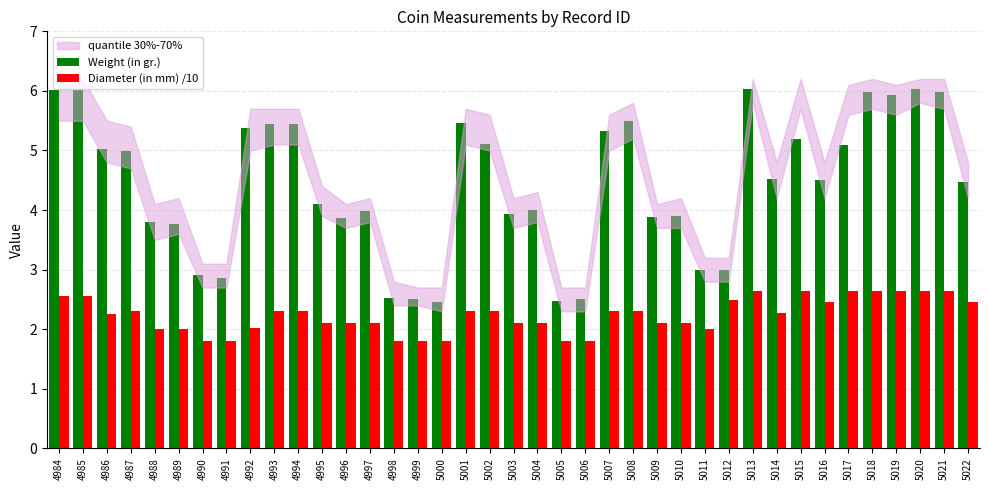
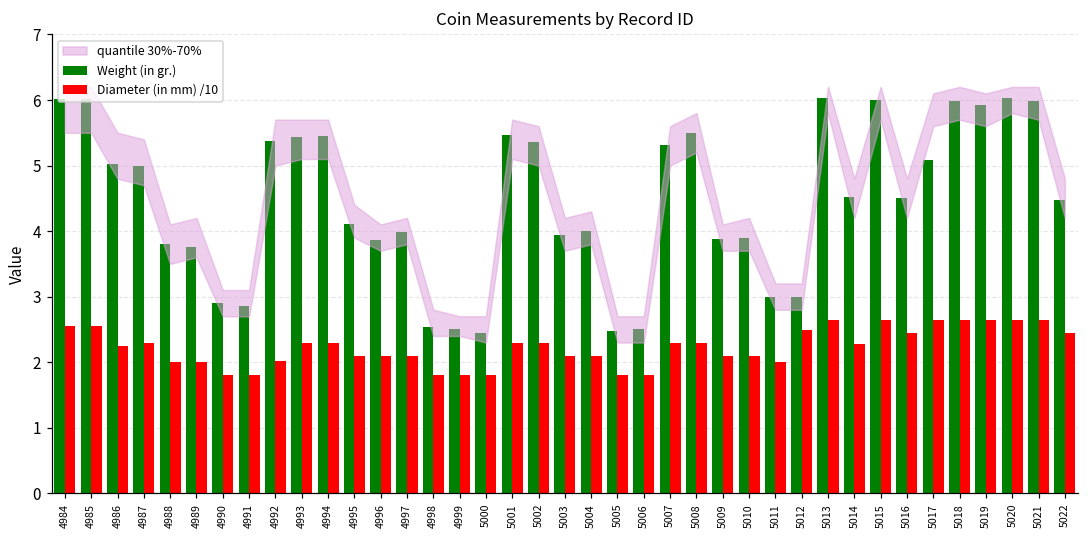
Weight (in gr.), 5002: 5.1 -> 5.4
Weight (in gr.), 5015: 5.2 -> 6.0
